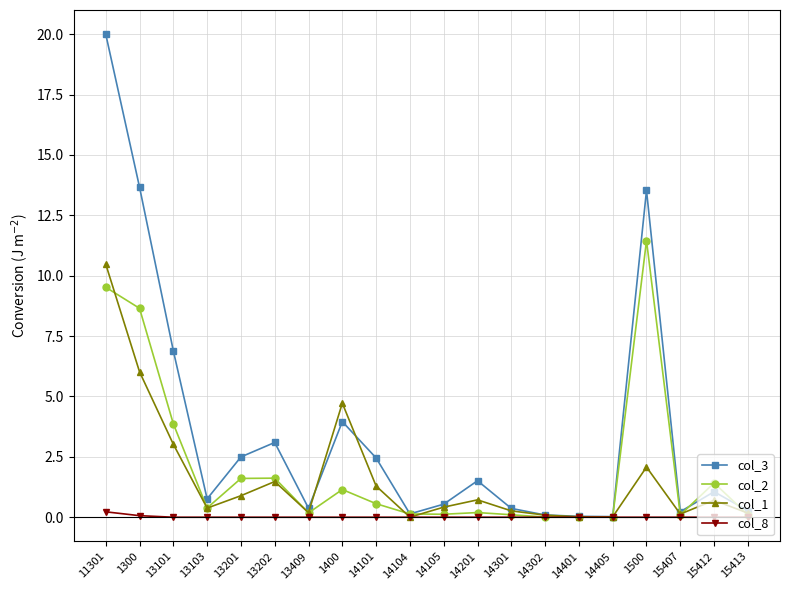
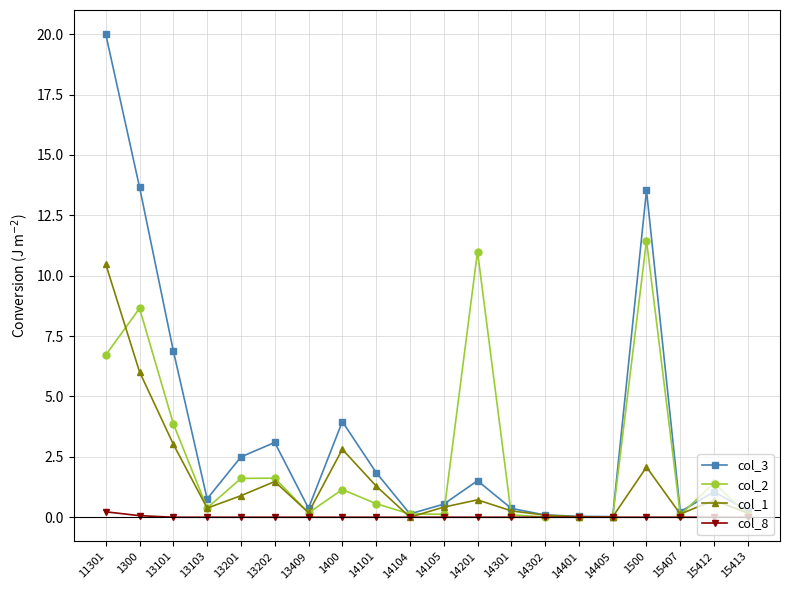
col_2, 11301: 9.5 -> 6.7
col_1, 1400: 4.7 -> 2.8
col_3, 14101: 2.5 -> 1.9
col_2, 14201: 0.2 -> 11.0
